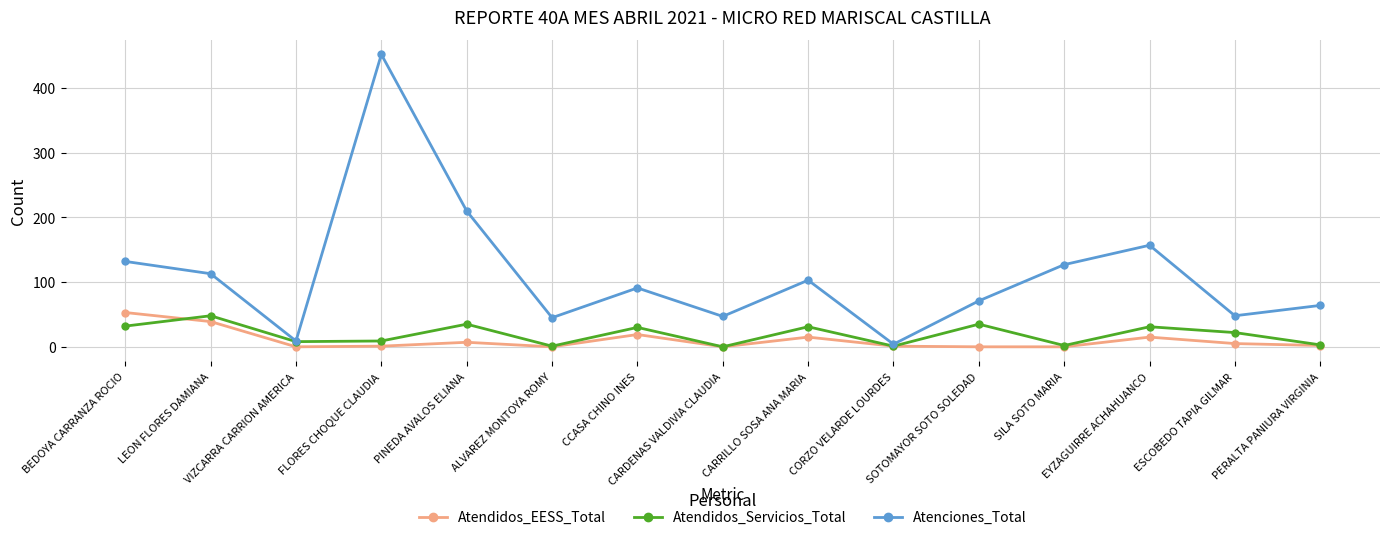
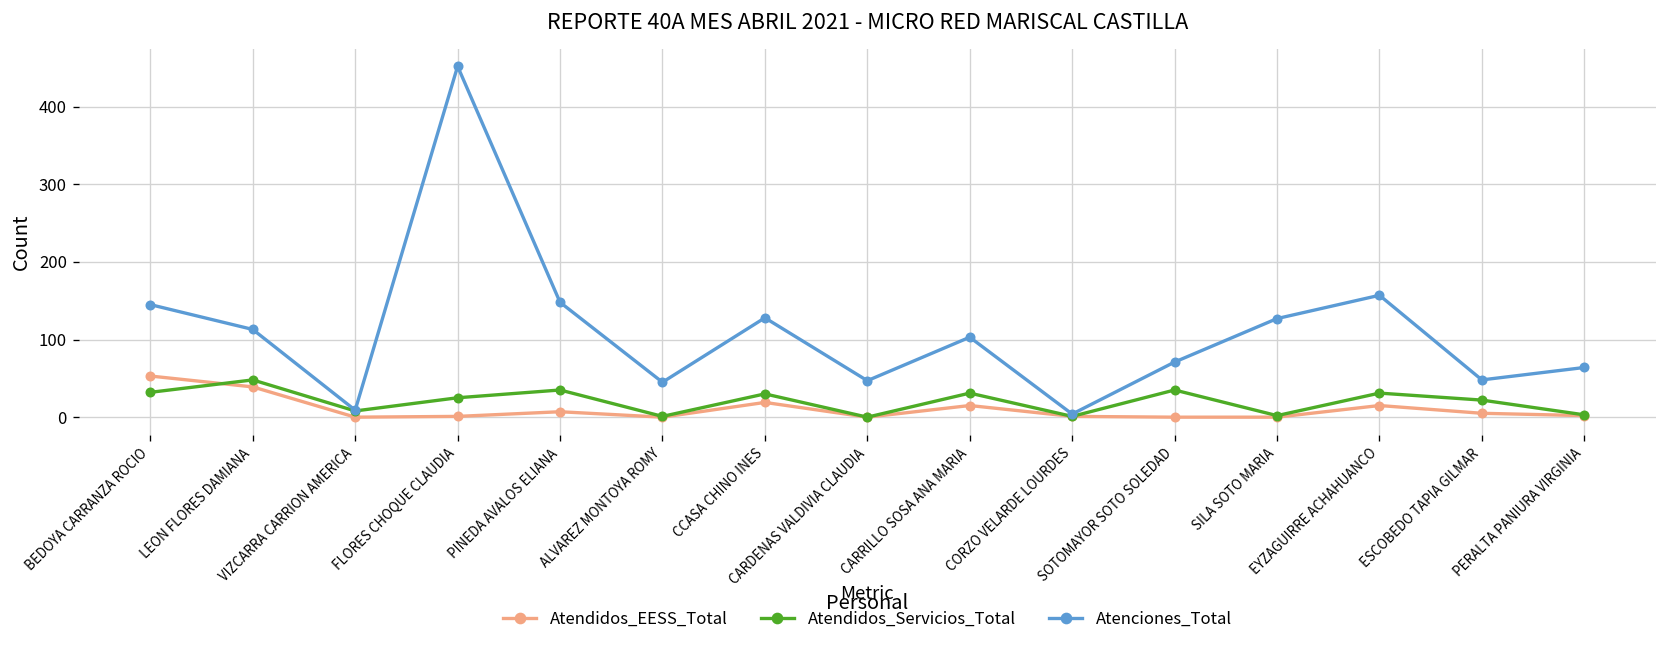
Atenciones_Total, BEDOYA CARRANZA ROCIO: 130 -> 150
Atendidos_Servicios_Total, FLORES CHOQUE CLAUDIA: 10 -> 30
Atenciones_Total, PINEDA AVALOS ELIANA: 210 -> 150
Atenciones_Total, CCASA CHINO INES: 90 -> 130
